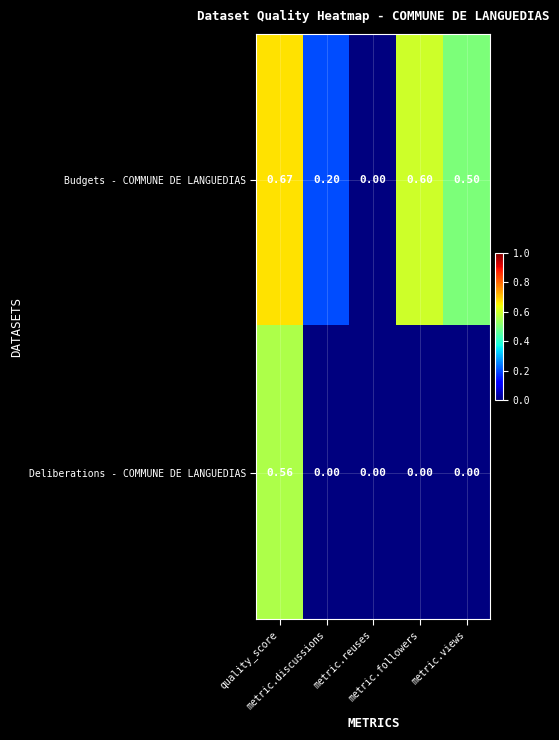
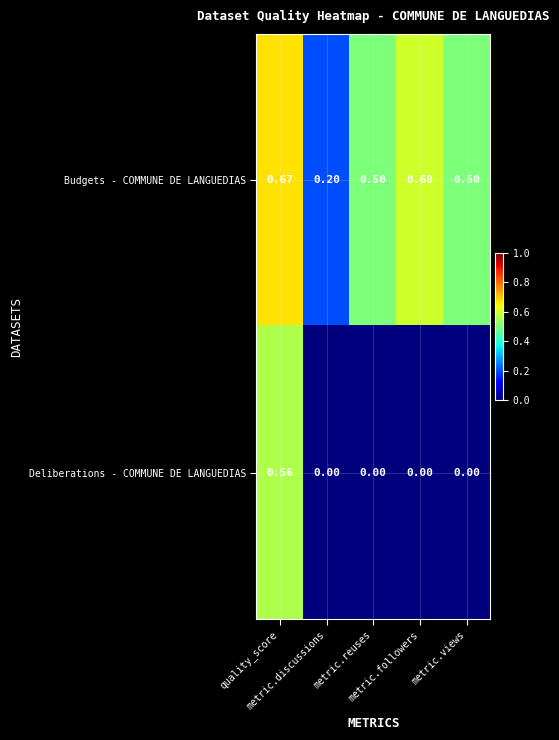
Budgets - COMMUNE DE LANGUEDIAS, metric.reuses: 0.00 -> 0.50
